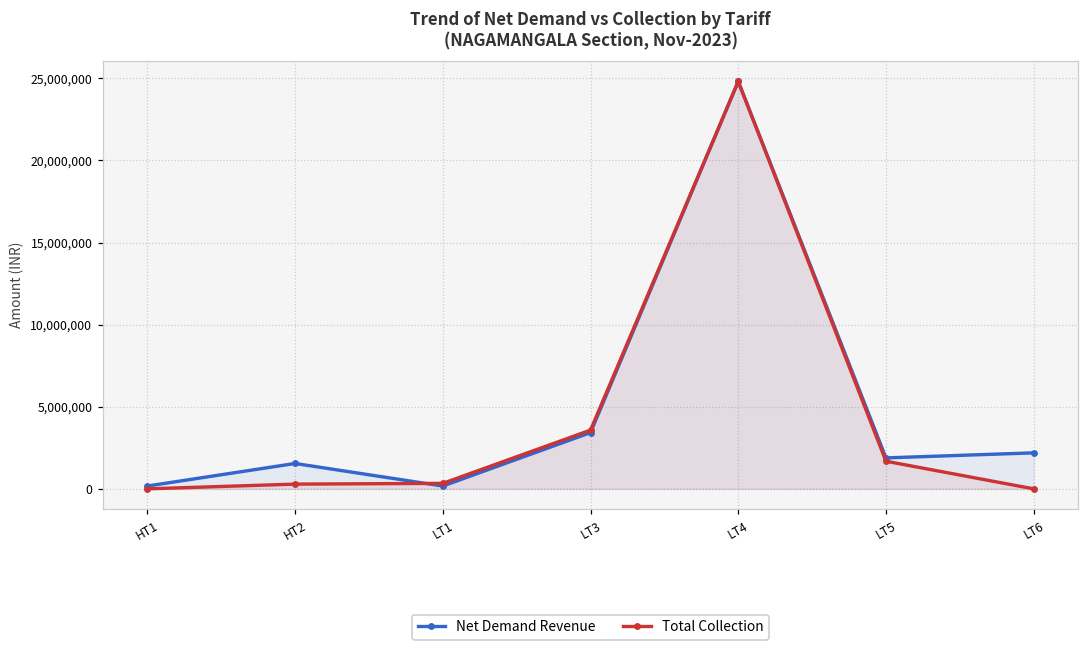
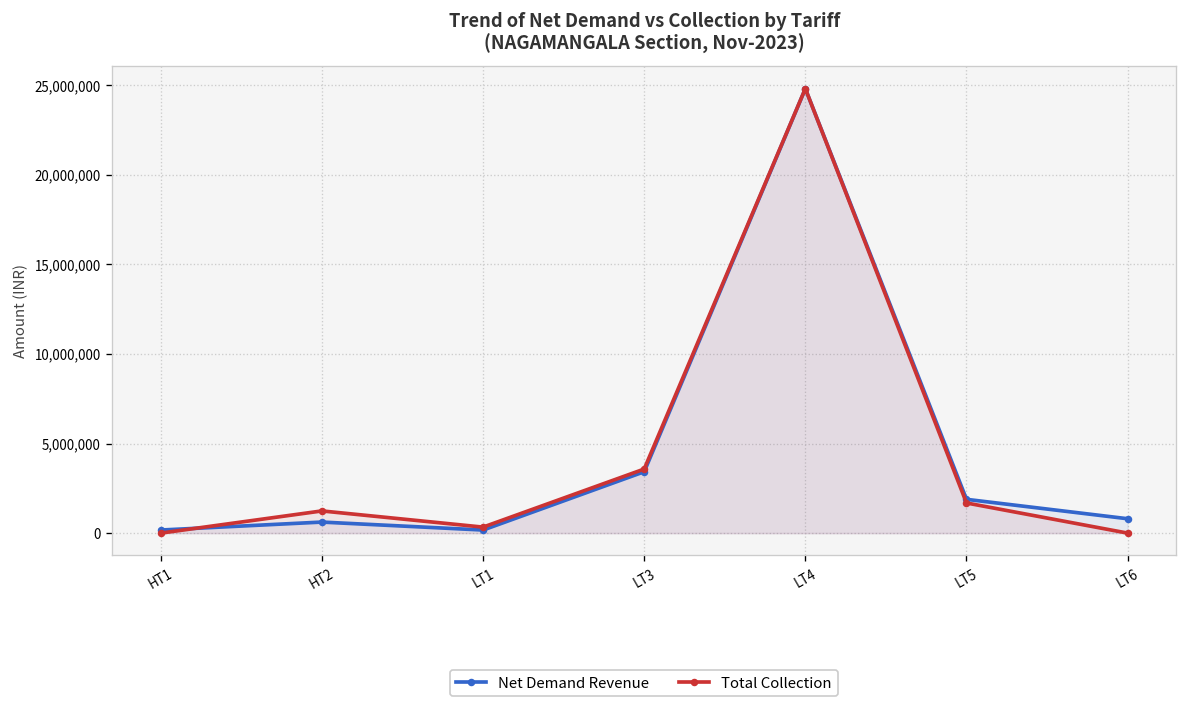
Net Demand Revenue, HT2: 1,500,000 -> 600,000
Total Collection, HT2: 300,000 -> 1,200,000
Net Demand Revenue, LT6: 2,200,000 -> 800,000
